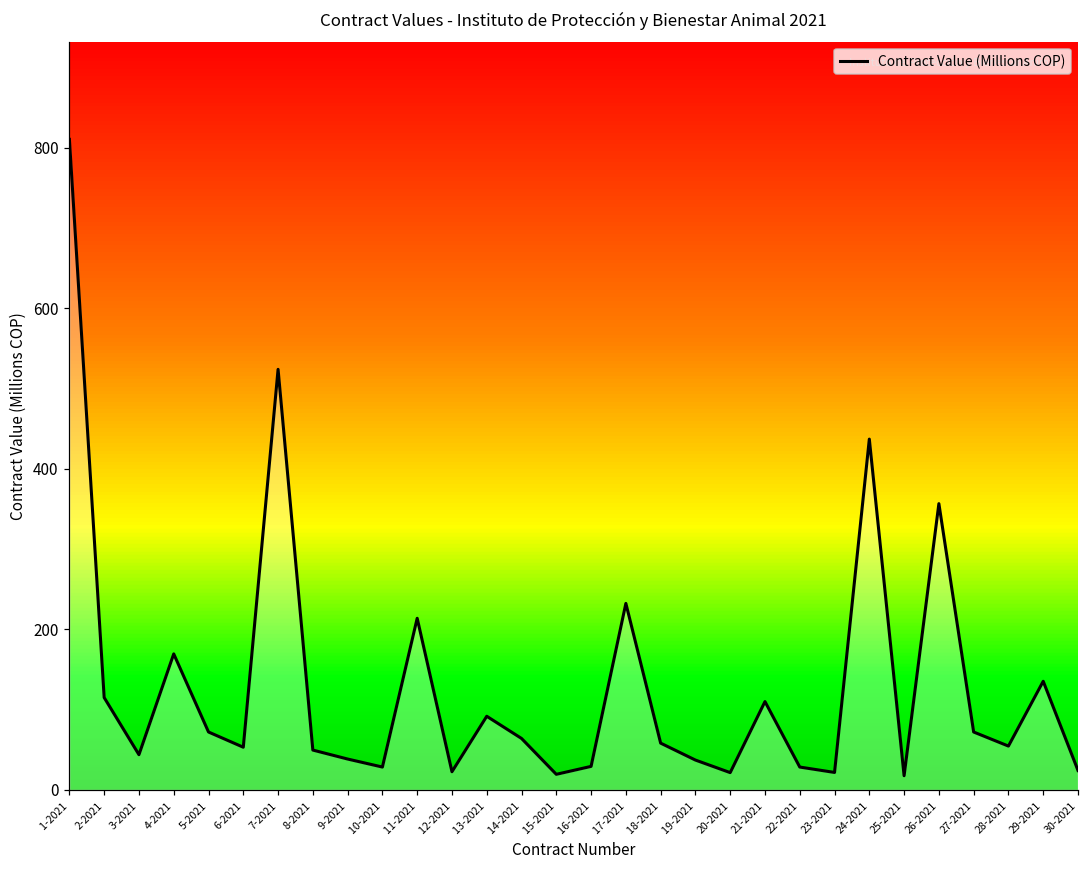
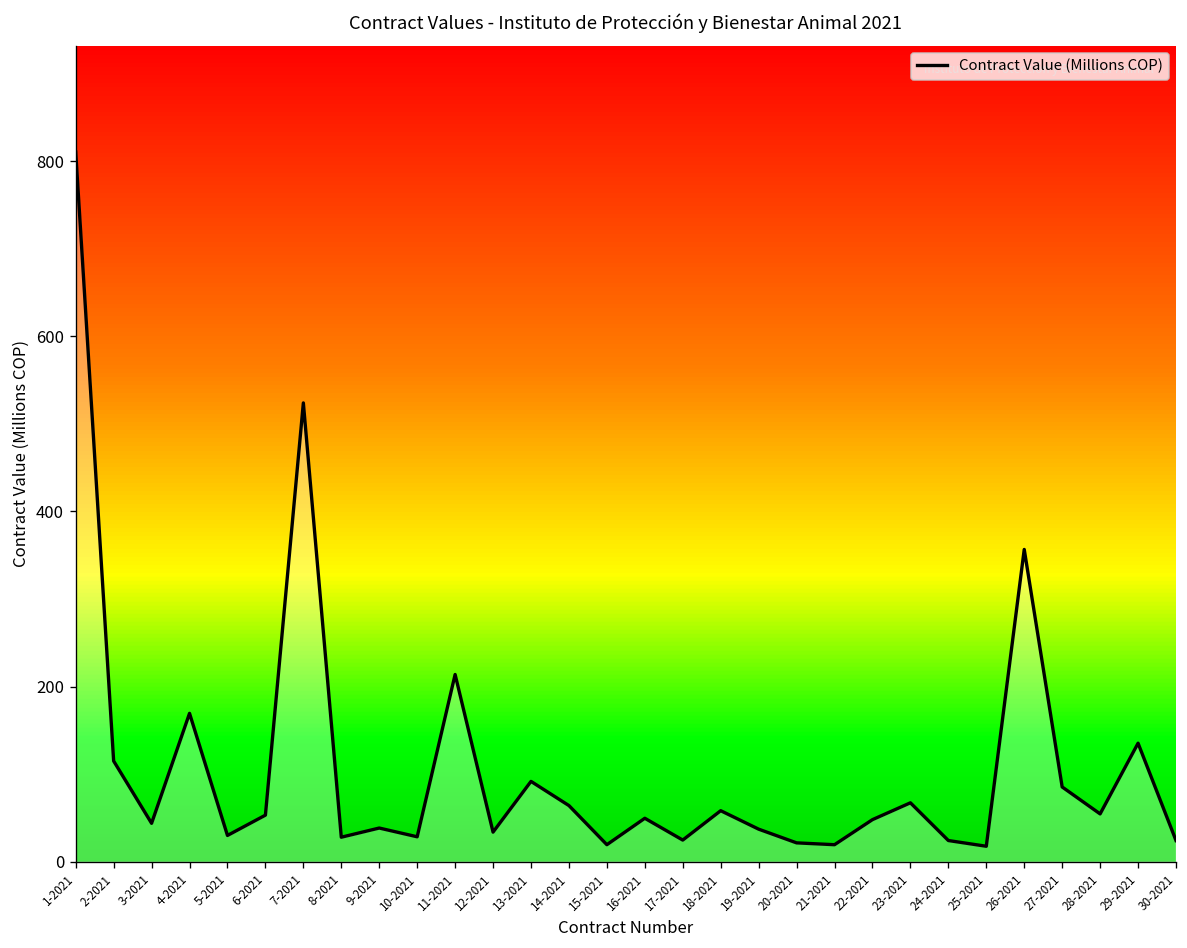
5-2021: 70 -> 30
8-2021: 50 -> 30
12-2021: 20 -> 30
16-2021: 30 -> 50
17-2021: 230 -> 20
21-2021: 110 -> 20
22-2021: 30 -> 50
23-2021: 20 -> 70
24-2021: 440 -> 20
27-2021: 70 -> 90
